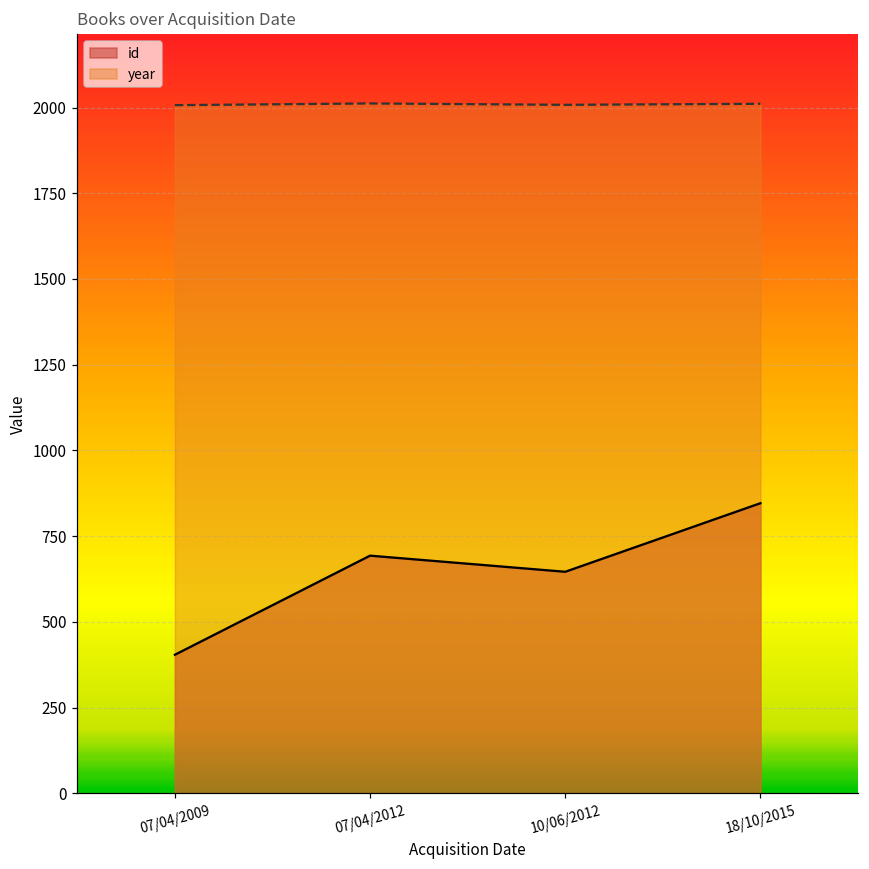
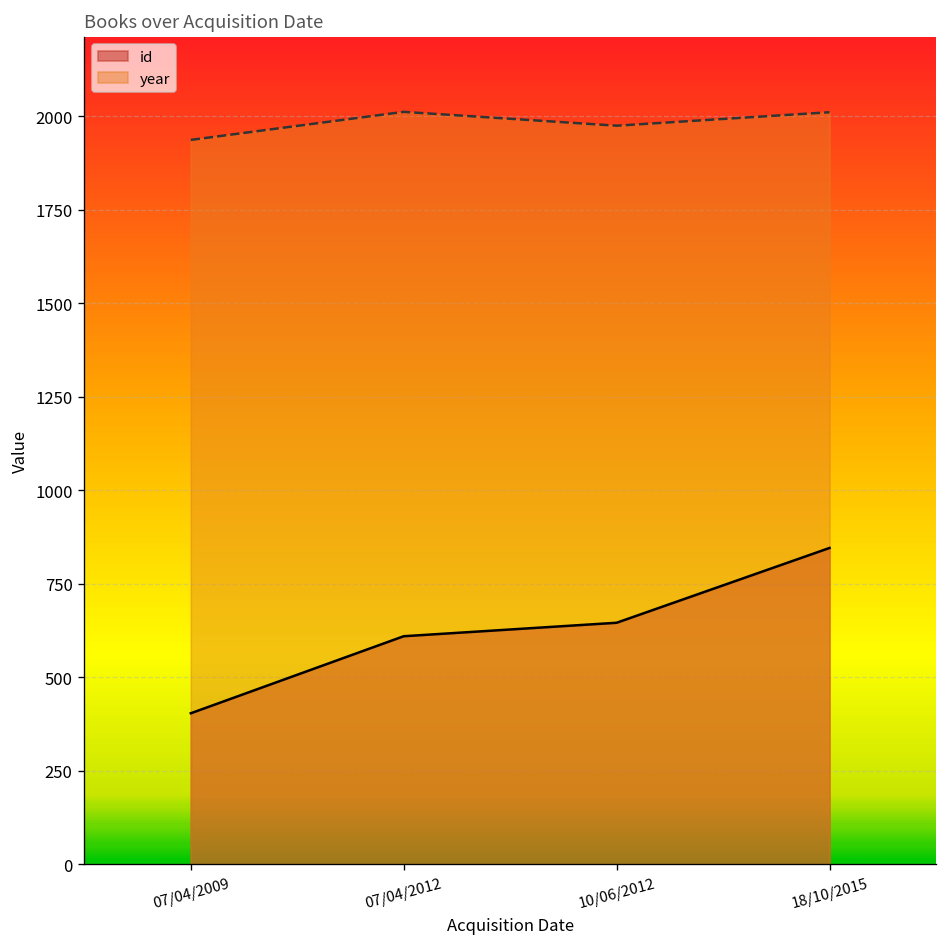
year, 07/04/2009: 2010 -> 1940
id, 07/04/2012: 690 -> 610
year, 10/06/2012: 2010 -> 1980
